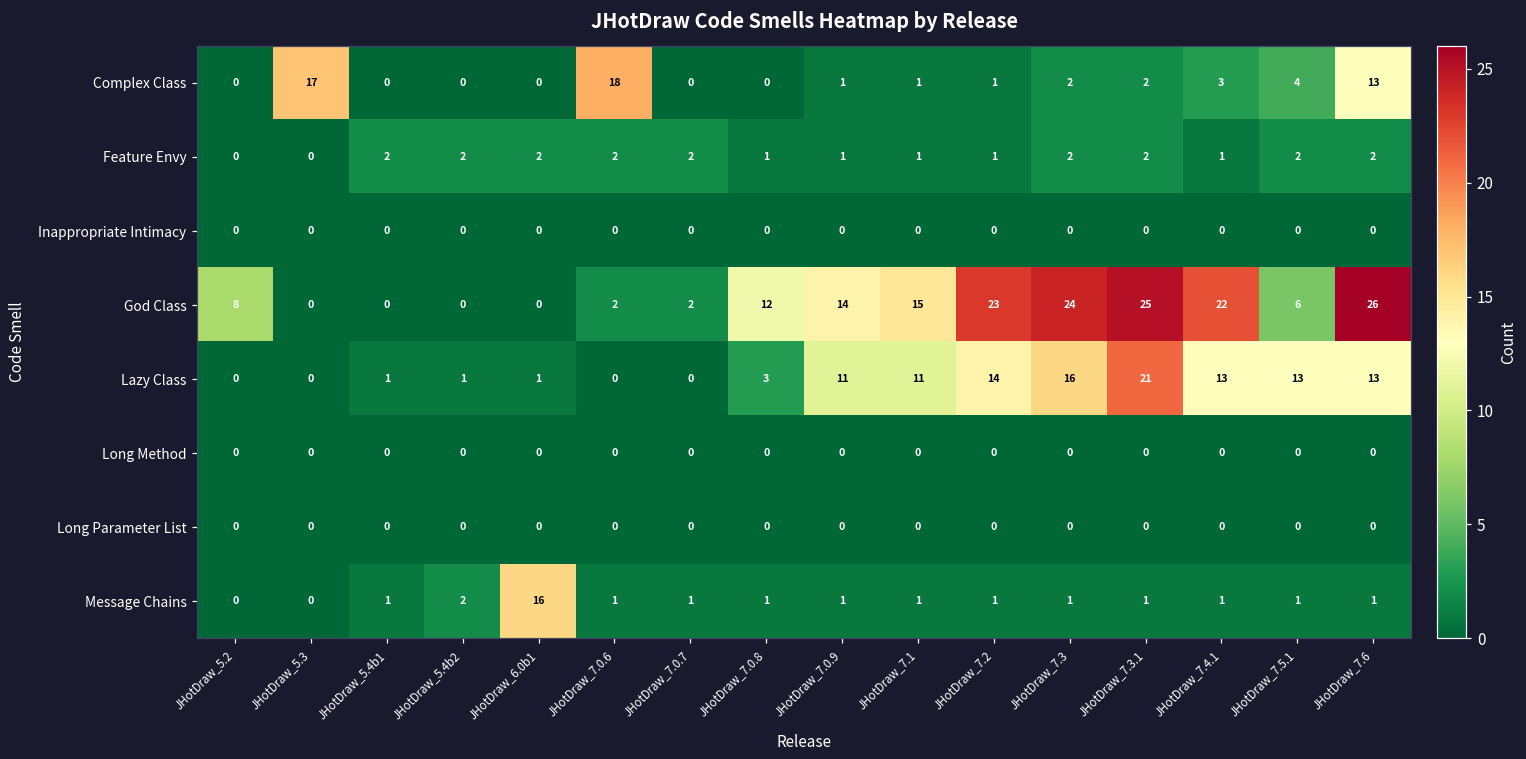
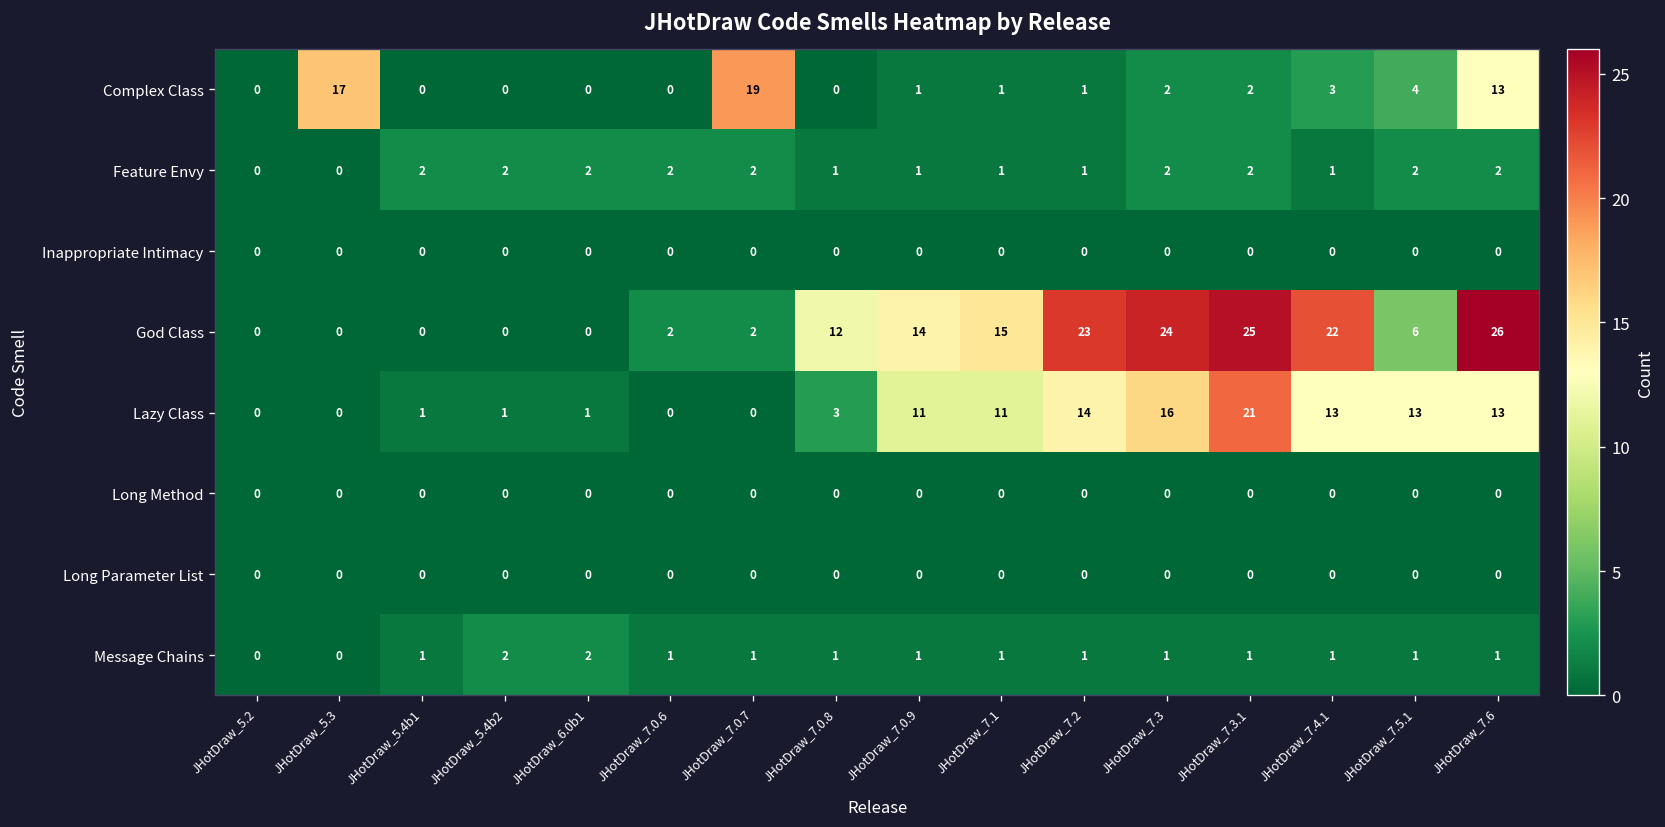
Complex Class, JHotDraw_7.0.6: 18 -> 0
Complex Class, JHotDraw_7.0.7: 0 -> 19
God Class, JHotDraw_5.2: 8 -> 0
Message Chains, JHotDraw_6.0b1: 16 -> 2
